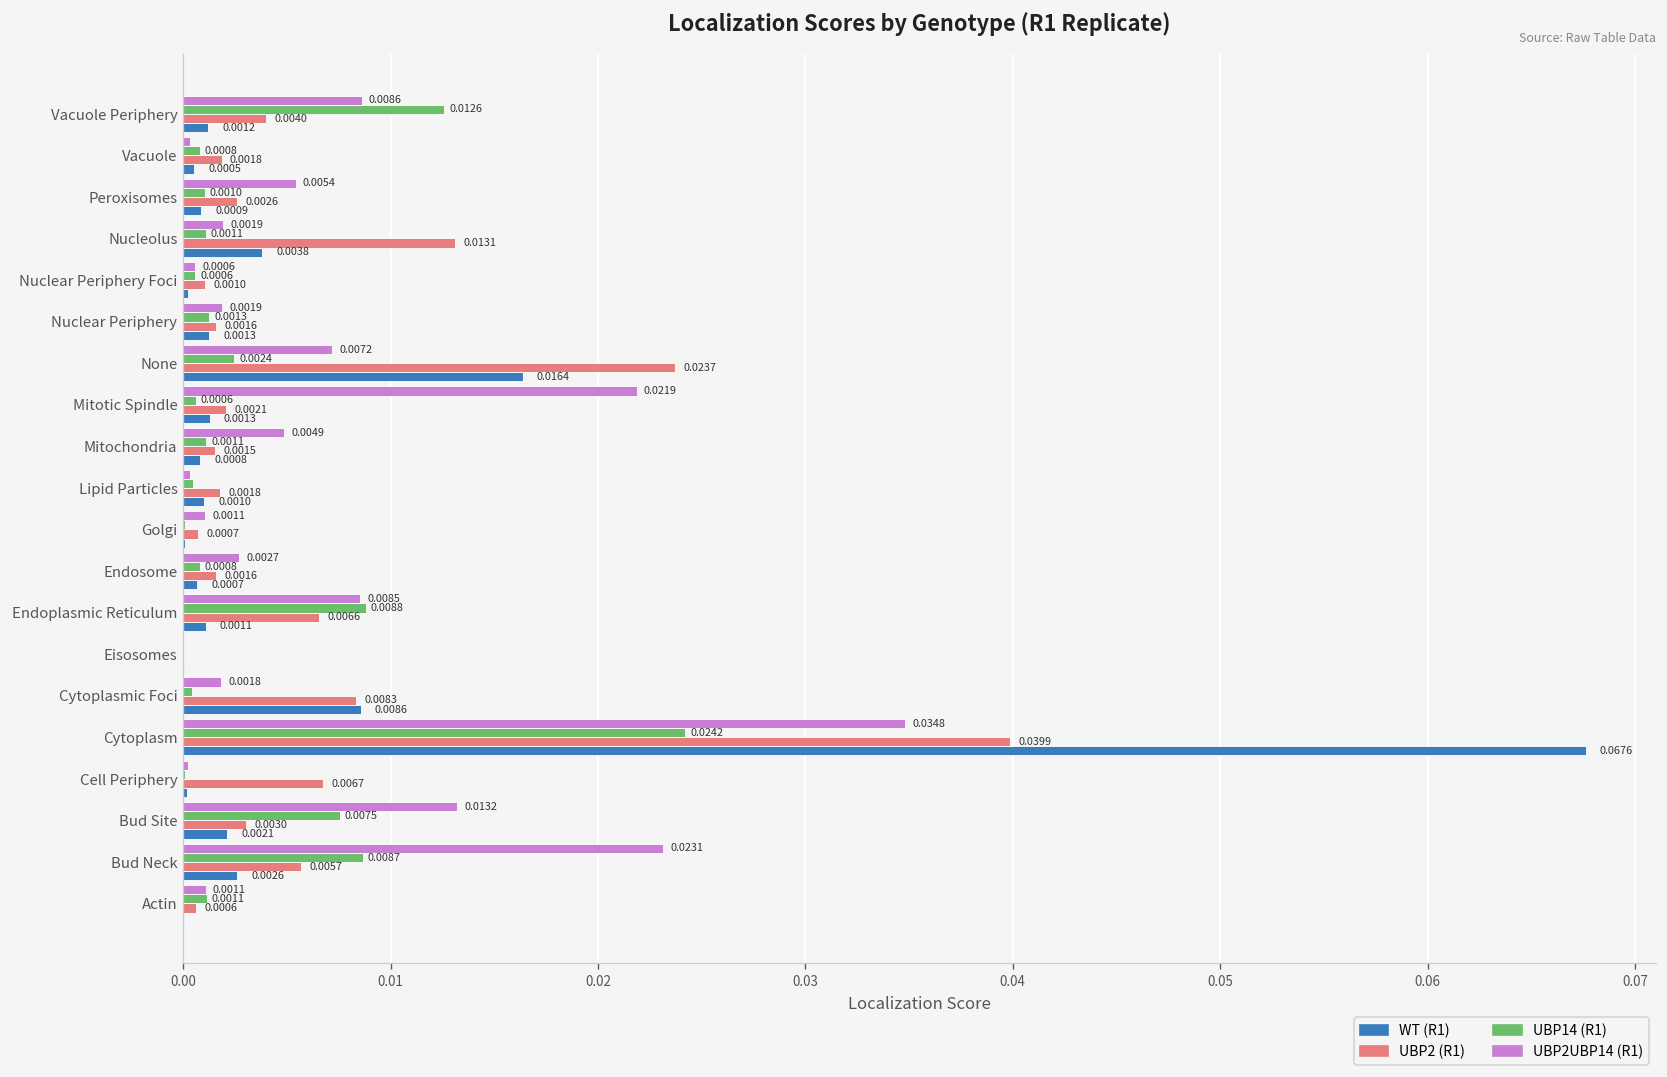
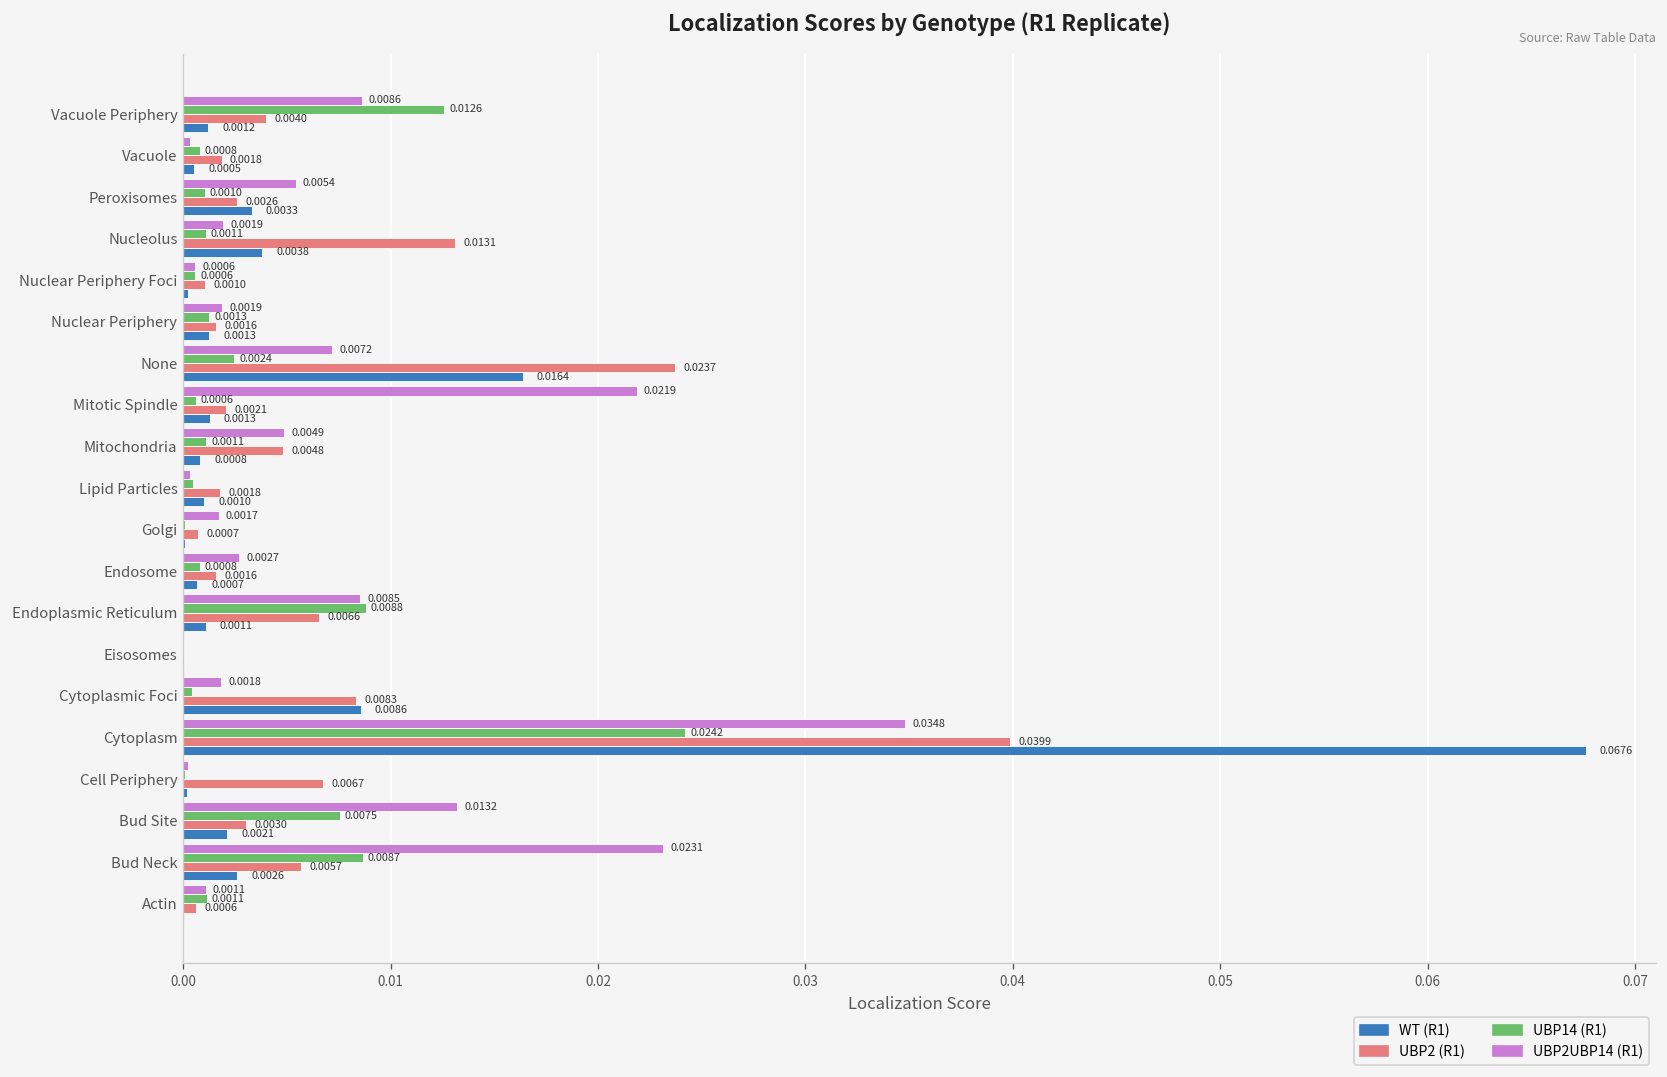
WT (R1), Peroxisomes: 0.0009 -> 0.0033
UBP2 (R1), Mitochondria: 0.0015 -> 0.0048
UBP2UBP14 (R1), Golgi: 0.0011 -> 0.0017
